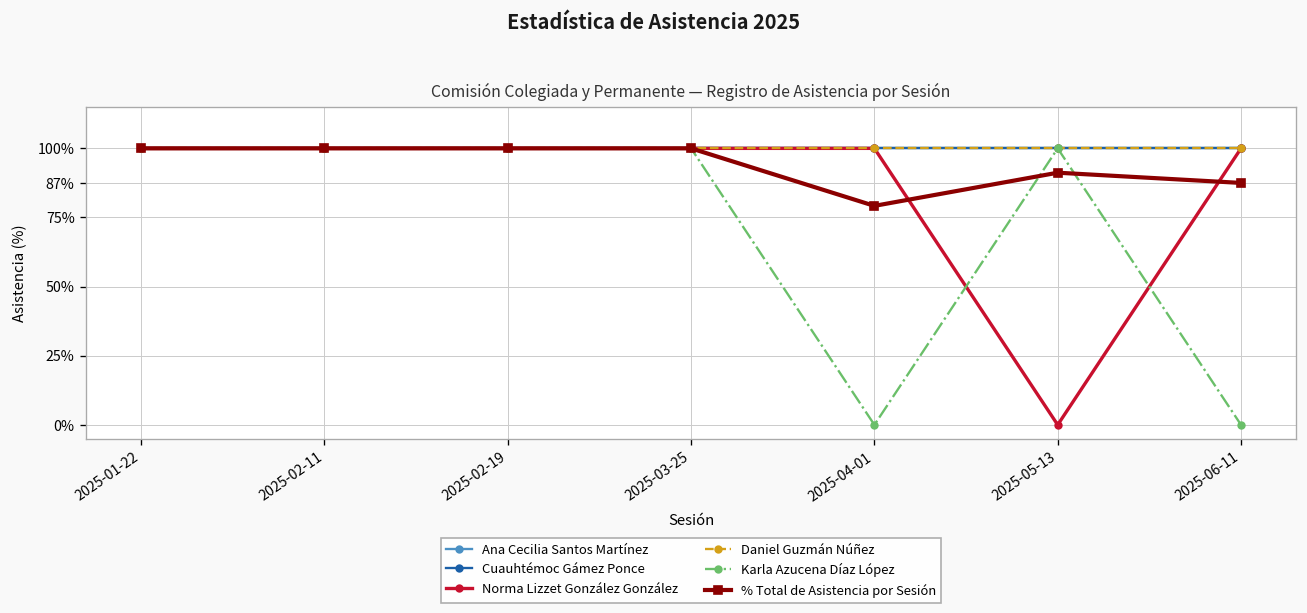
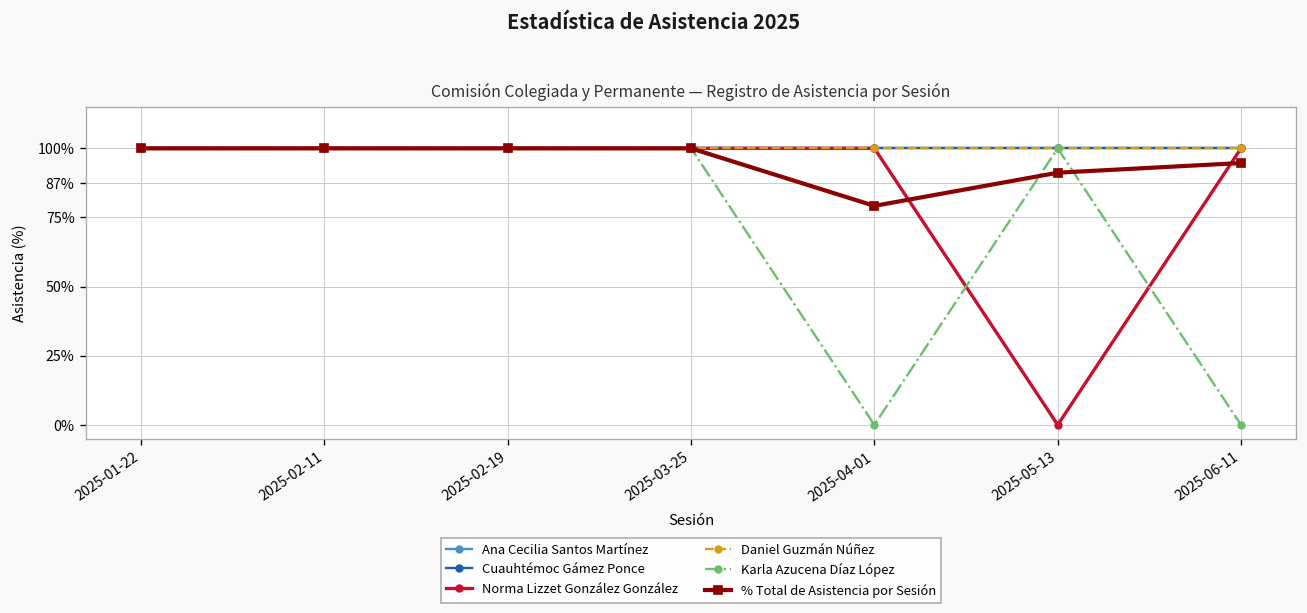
% Total de Asistencia por Sesión, 2025-06-11: 88% -> 95%
